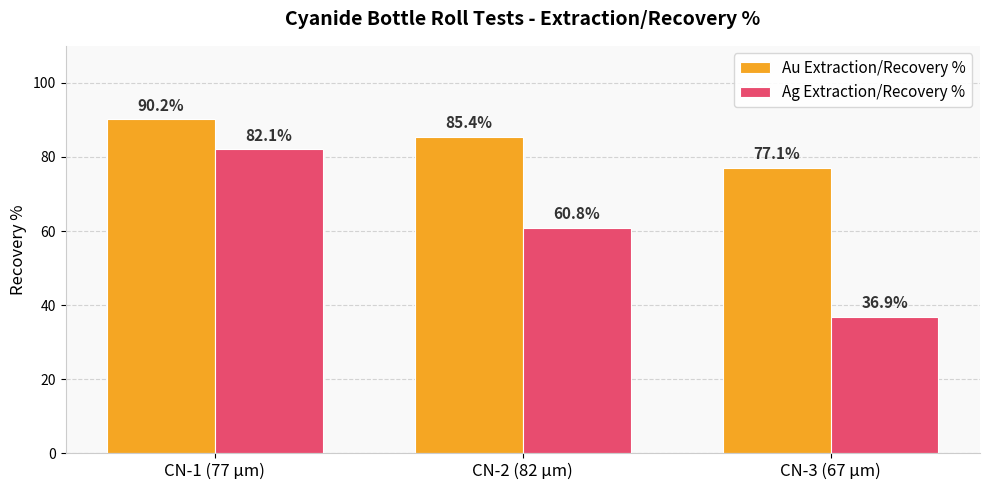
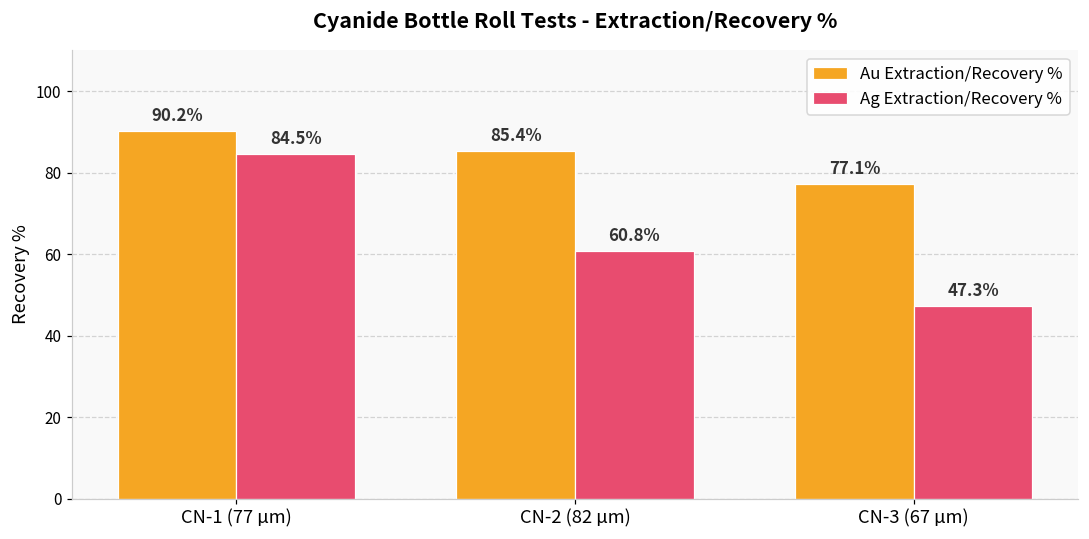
Ag Extraction/Recovery %, CN-1 (77 µm): 82.1% -> 84.5%
Ag Extraction/Recovery %, CN-3 (67 µm): 36.9% -> 47.3%
